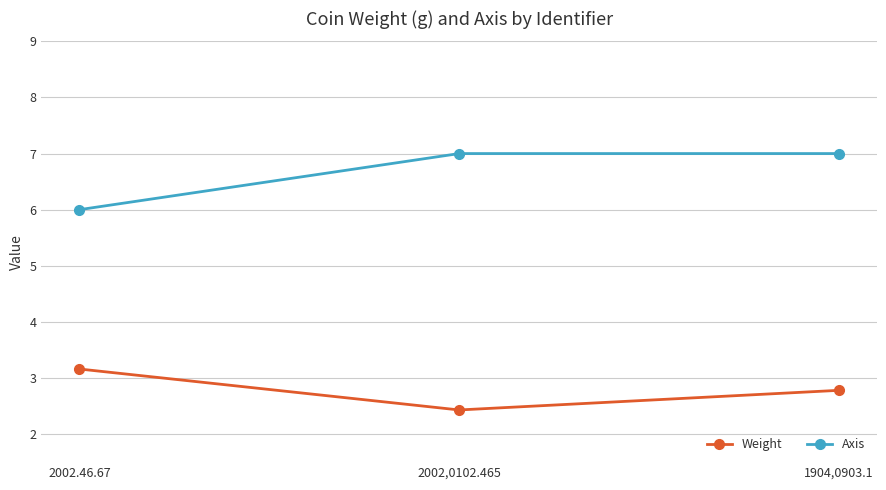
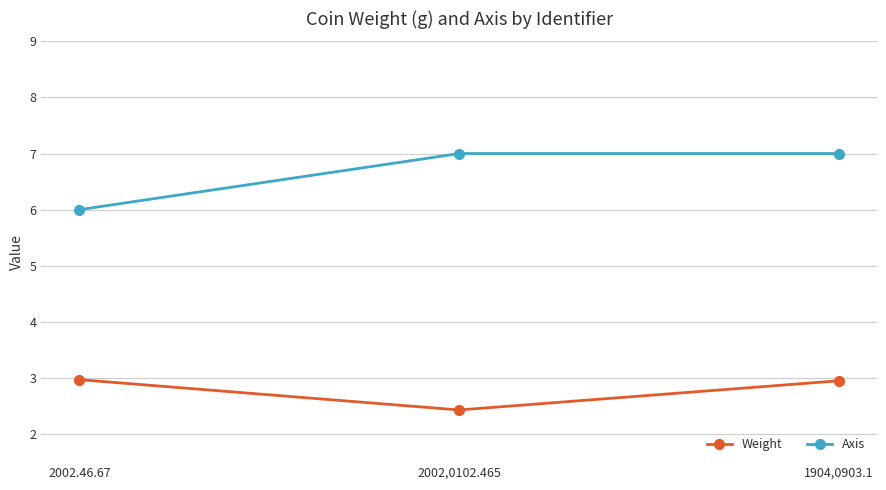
Weight, 2002.46.67: 3.2 -> 3.0
Weight, 1904,0903.1: 2.8 -> 3.0
